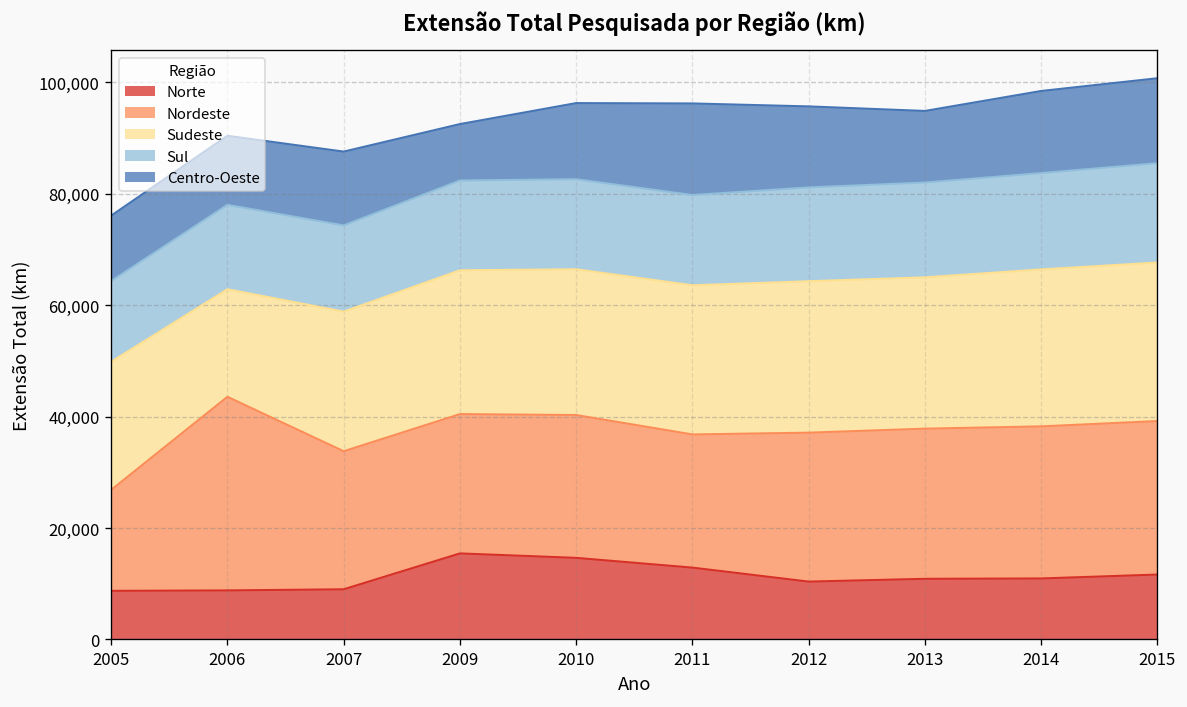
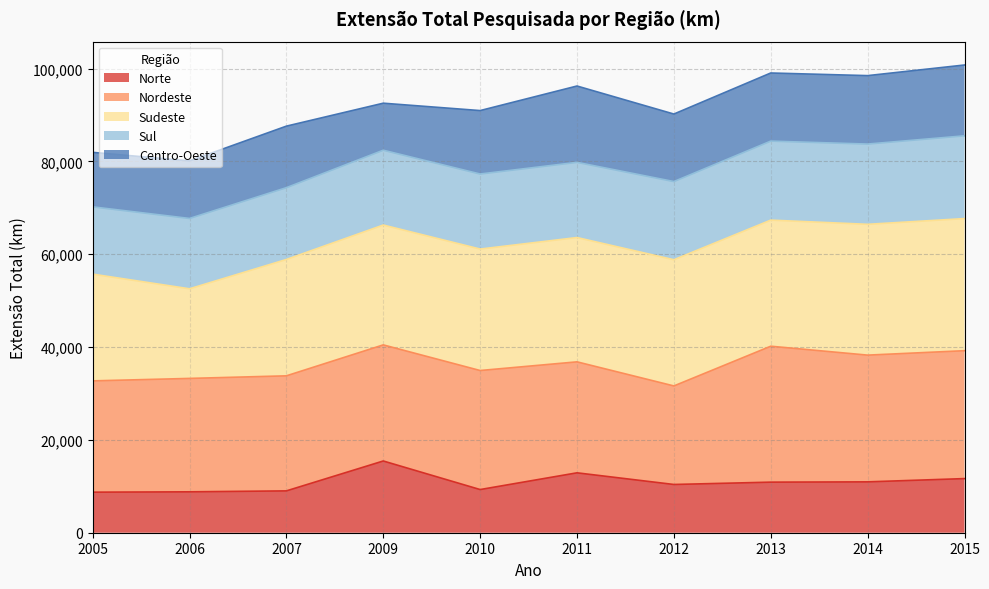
Nordeste, 2005: 18,000 -> 24,000
Nordeste, 2006: 35,000 -> 24,000
Norte, 2010: 15,000 -> 9,000
Nordeste, 2012: 27,000 -> 21,000
Nordeste, 2013: 27,000 -> 29,000
Centro-Oeste, 2013: 13,000 -> 15,000
